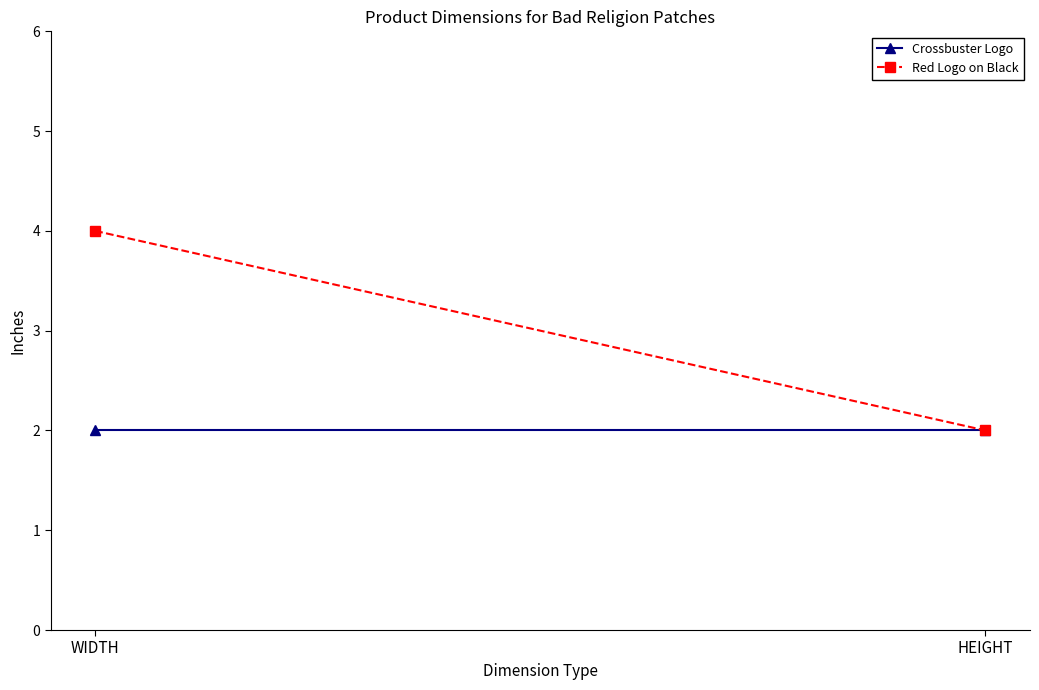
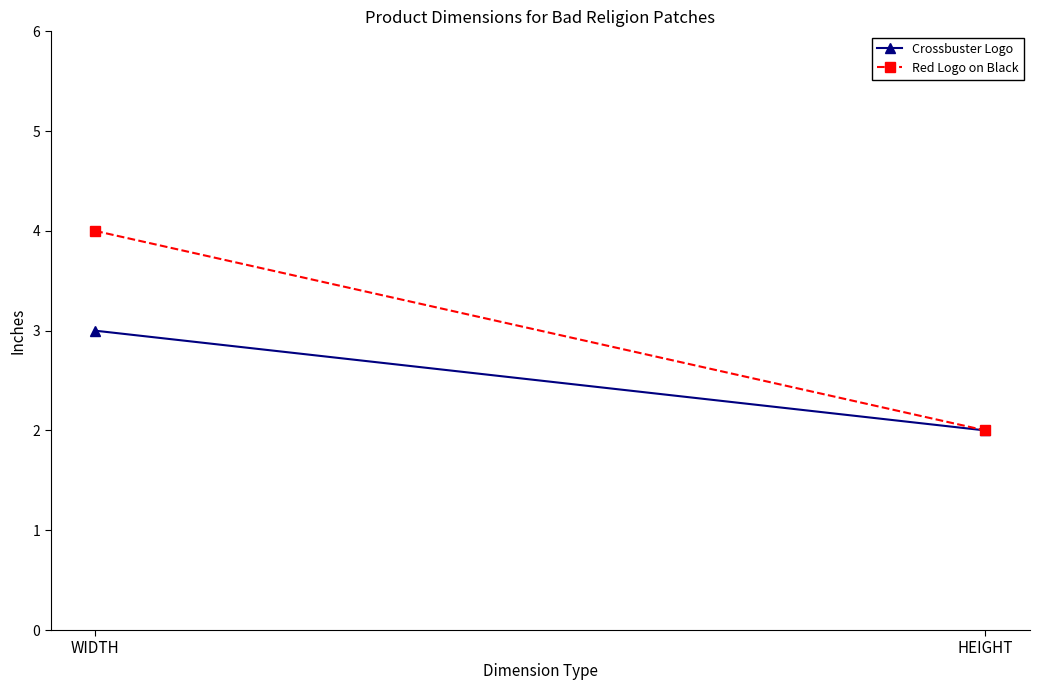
Crossbuster Logo, WIDTH: 2 -> 3
